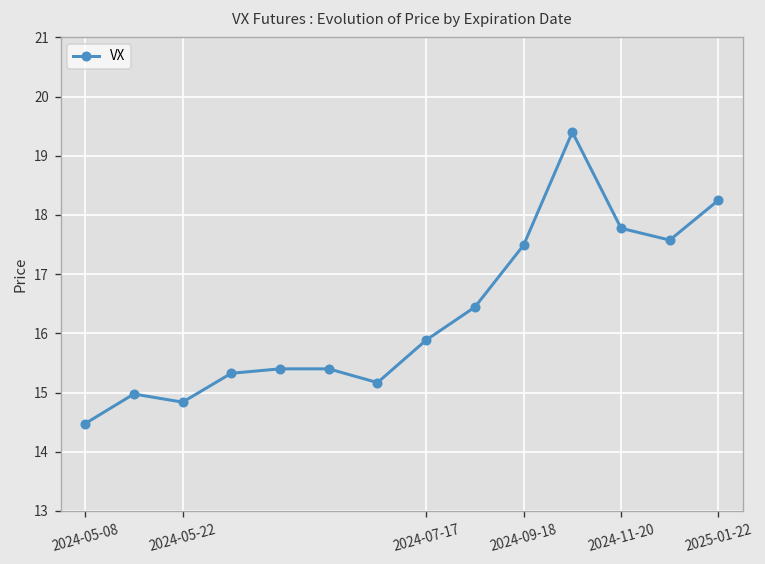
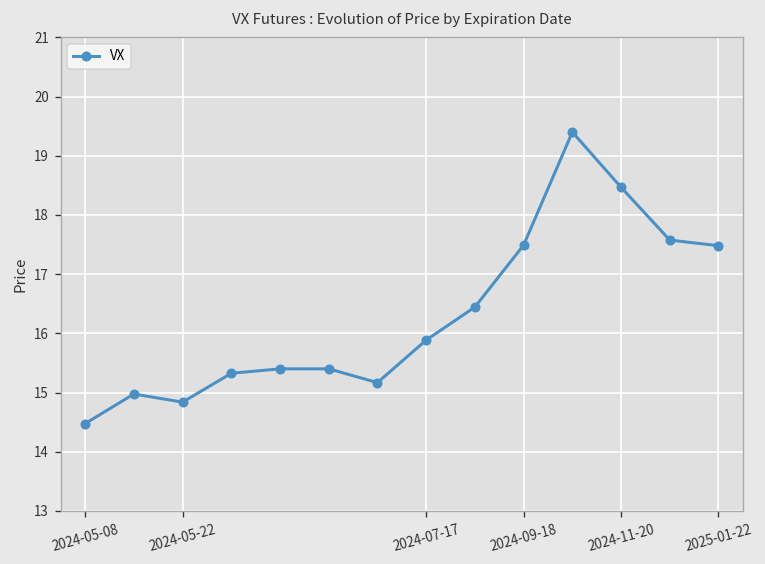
2024-11-20: 17.8 -> 18.5
2025-01-22: 18.3 -> 17.5
